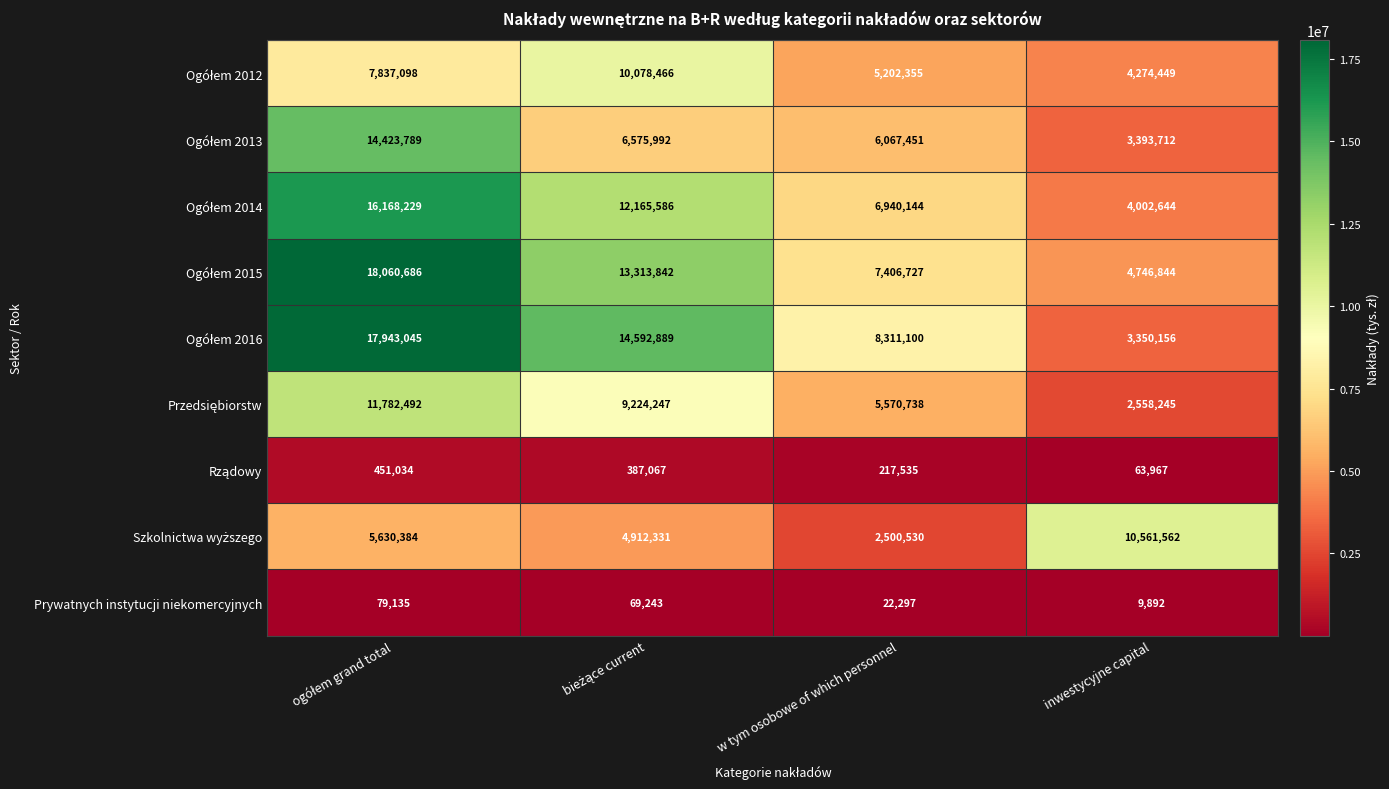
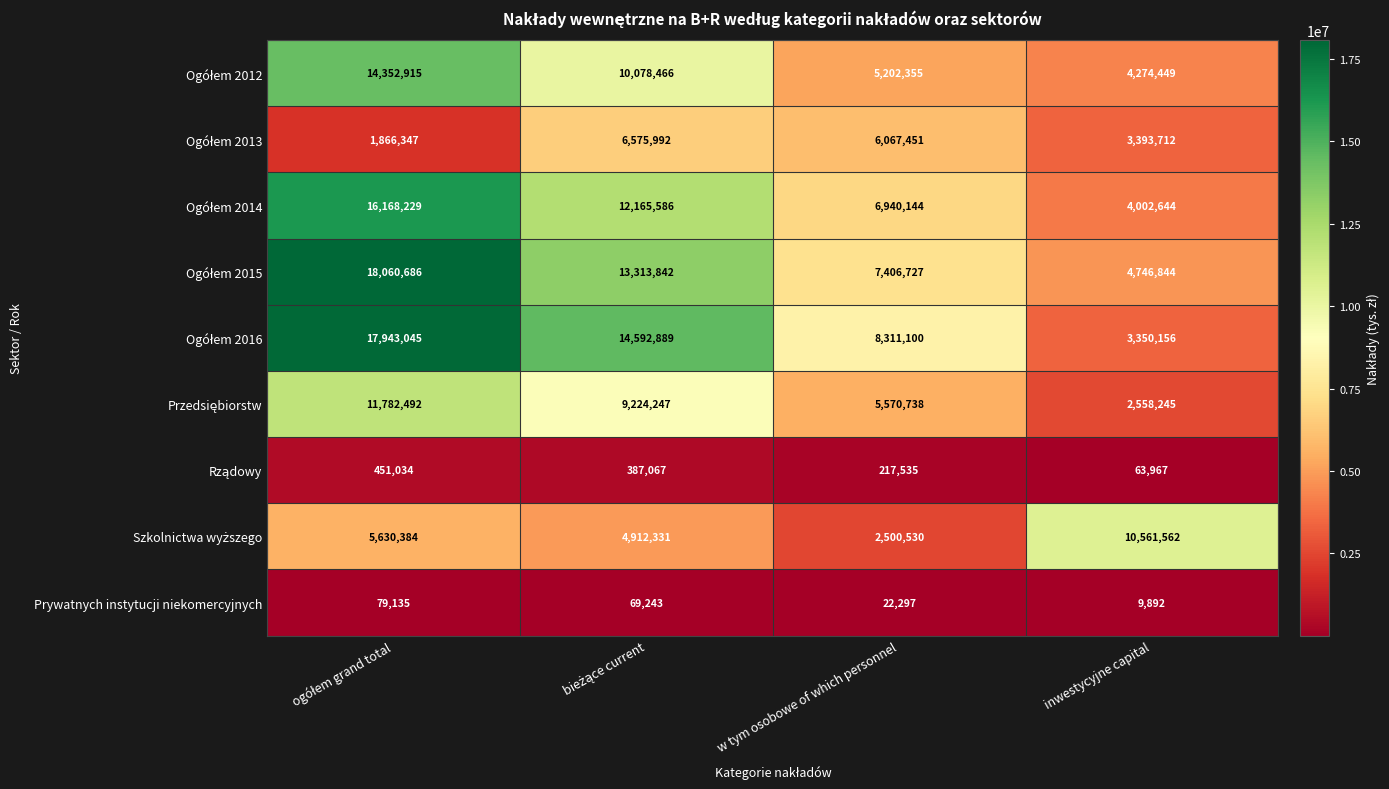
Ogółem 2012, ogółem grand total: 7,837,098 -> 14,352,915
Ogółem 2013, ogółem grand total: 14,423,789 -> 1,866,347
